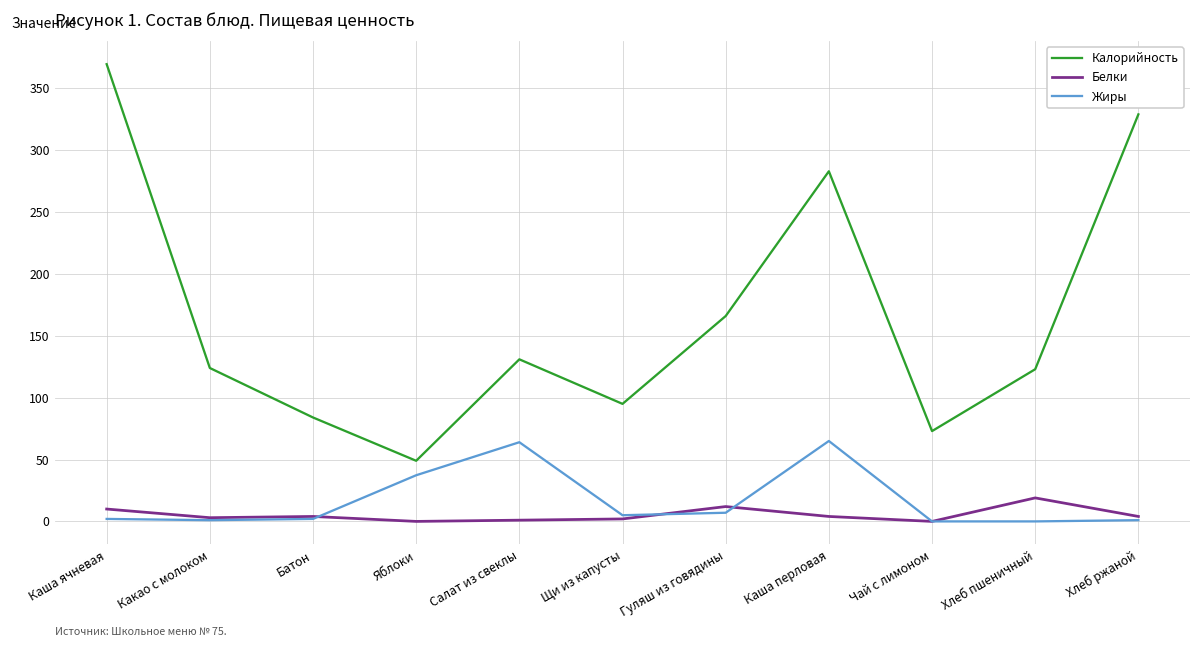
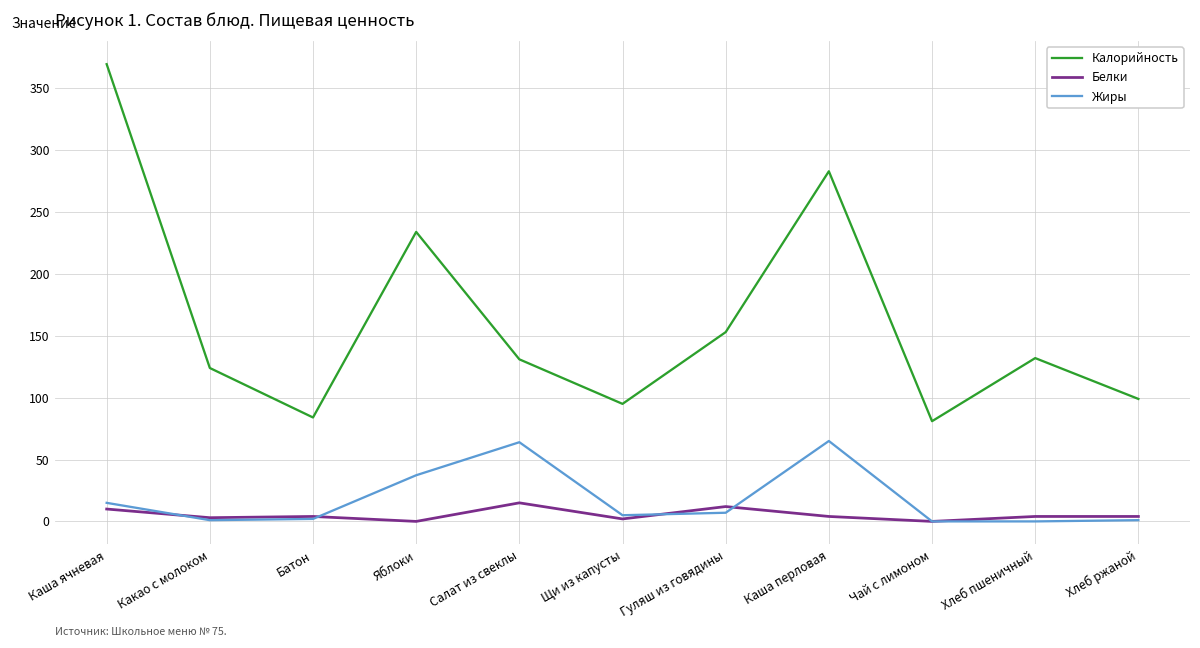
Жиры, Каша ячневая: 2 -> 15
Калорийность, Яблоки: 49 -> 234
Белки, Салат из свеклы: 1 -> 15
Калорийность, Гуляш из говядины: 166 -> 153
Калорийность, Чай с лимоном: 73 -> 81
Калорийность, Хлеб пшеничный: 123 -> 132
Белки, Хлеб пшеничный: 19 -> 4
Калорийность, Хлеб ржаной: 329 -> 99
